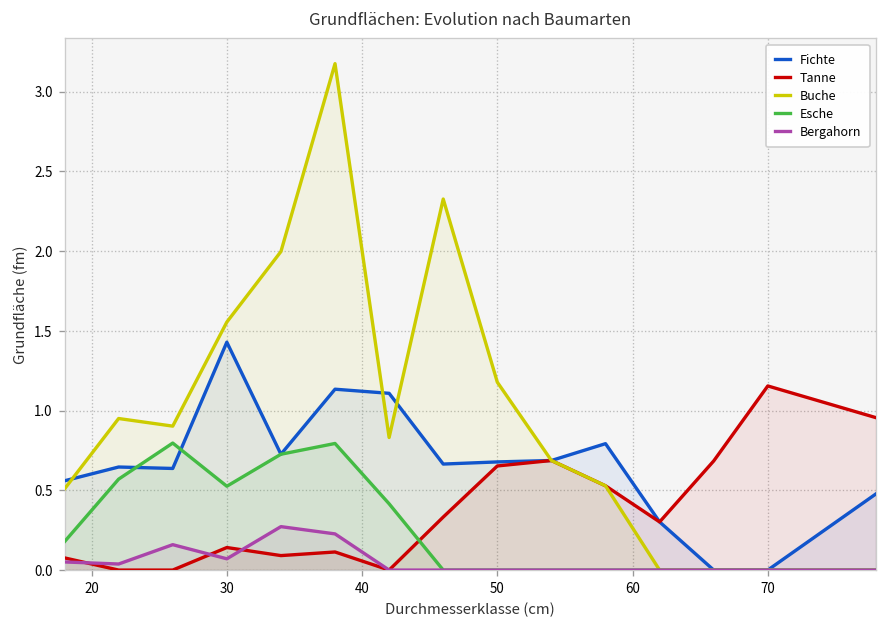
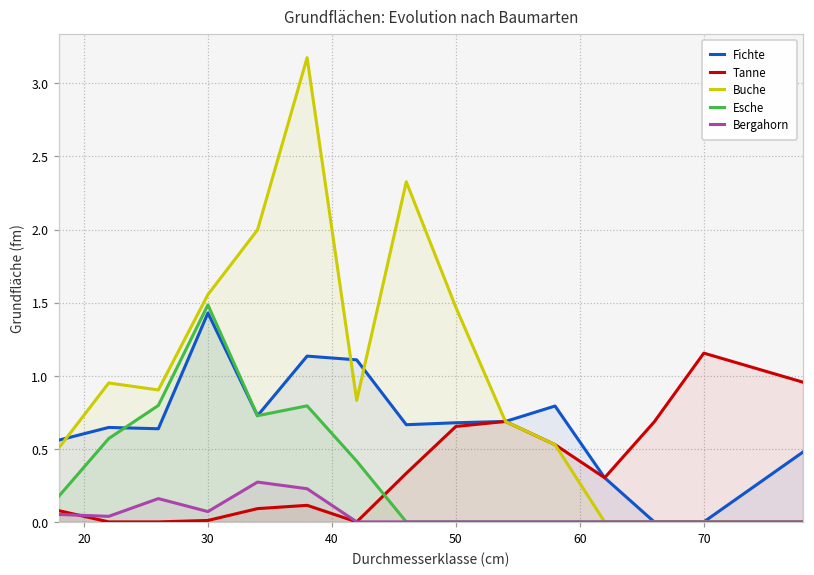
Tanne, 30: 0.14 -> 0.01
Esche, 30: 0.53 -> 1.48
Buche, 50: 1.18 -> 1.47
